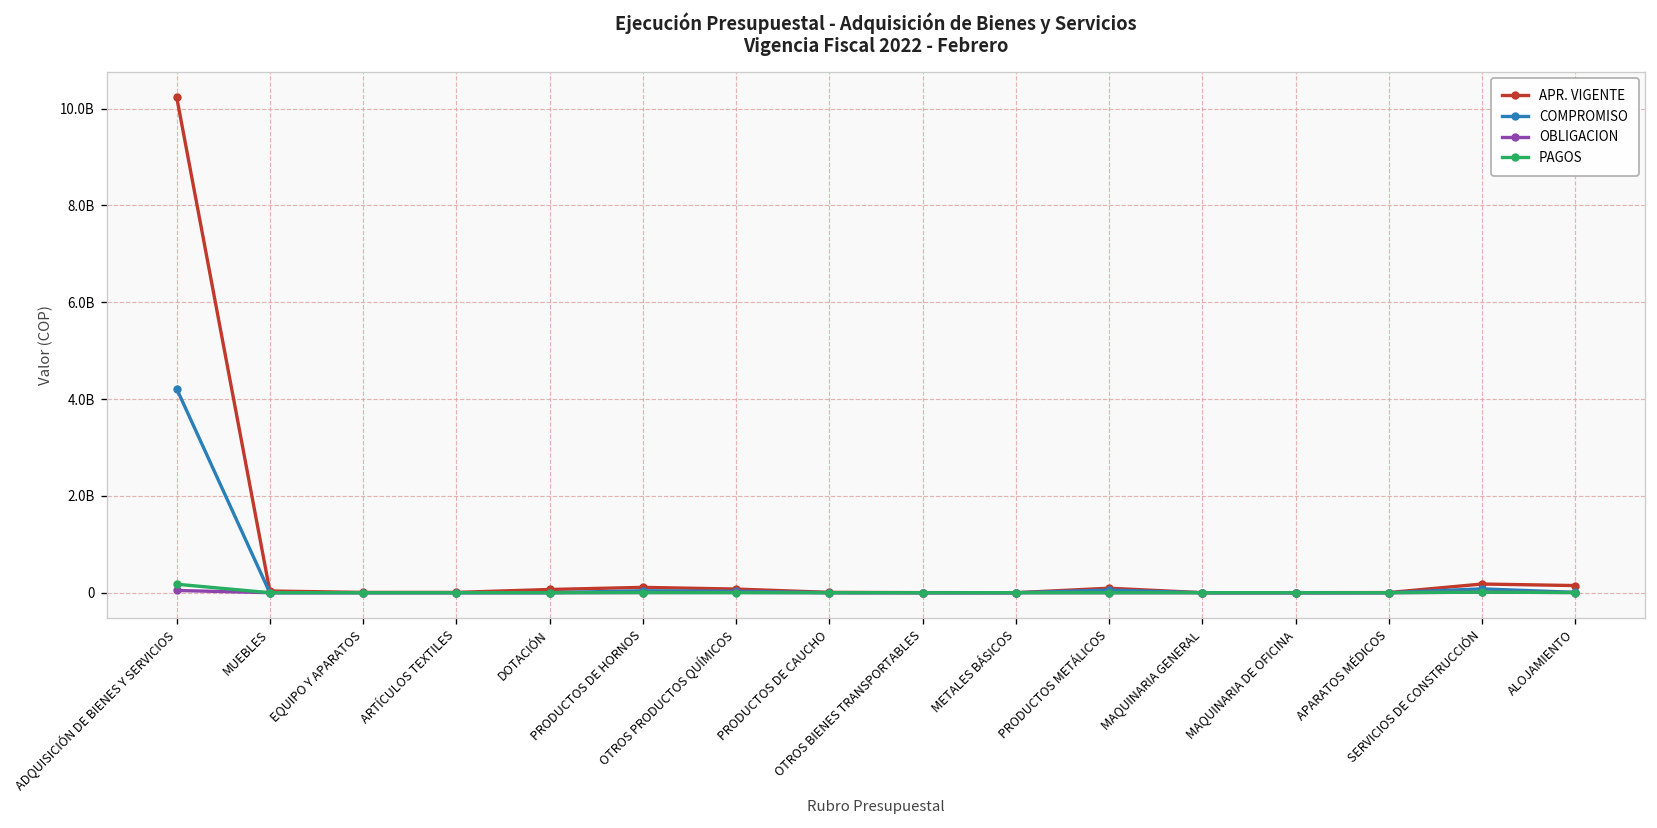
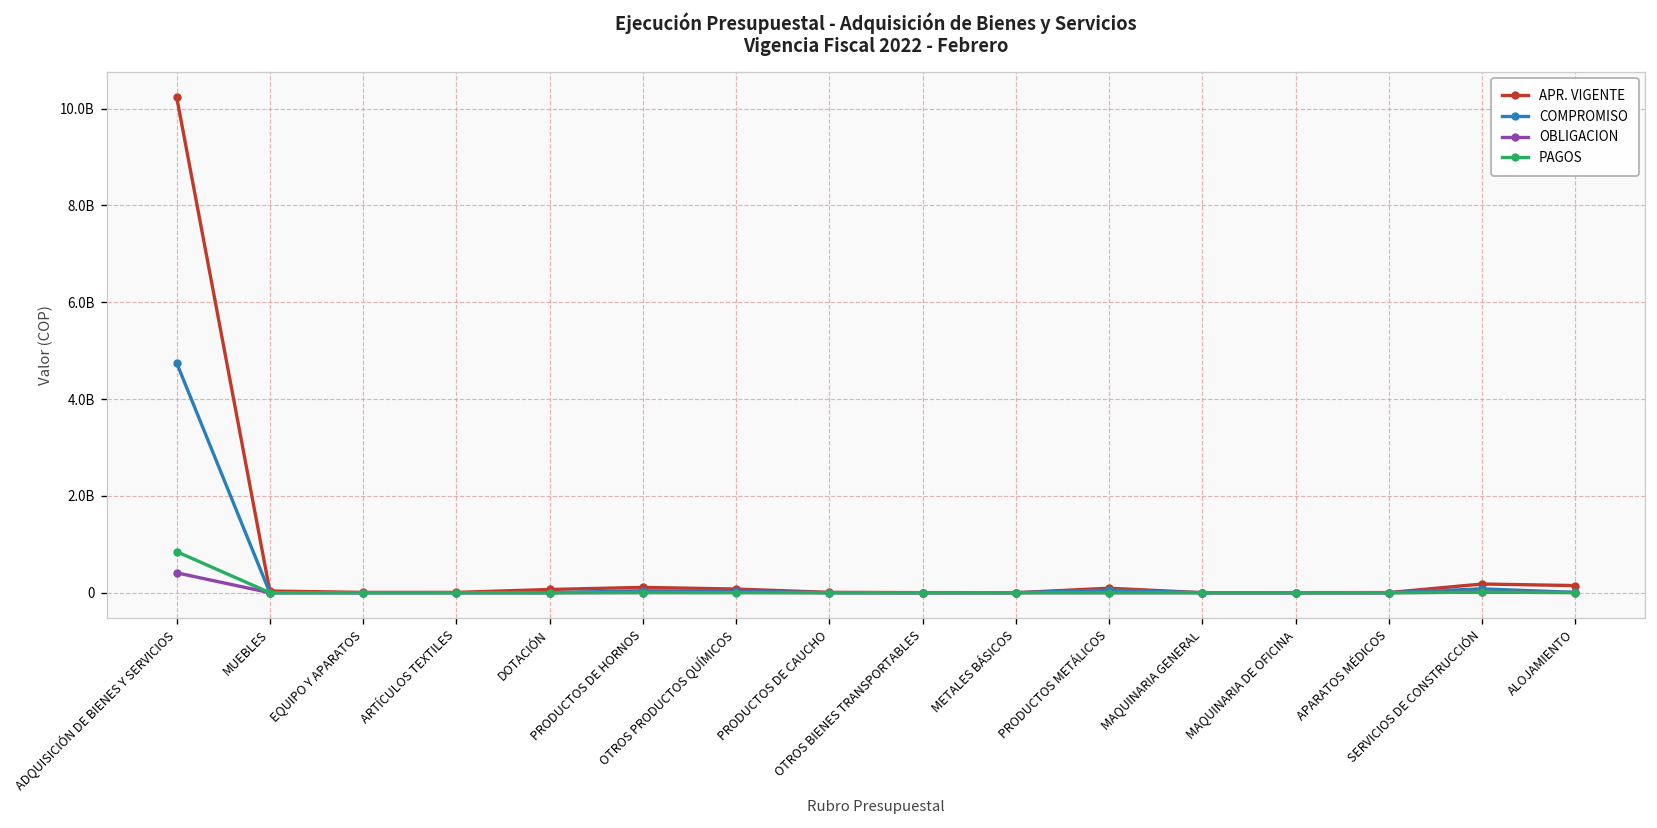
COMPROMISO, ADQUISICIÓN DE BIENES Y SERVICIOS: 4200000000 -> 4700000000
OBLIGACION, ADQUISICIÓN DE BIENES Y SERVICIOS: 0 -> 400000000
PAGOS, ADQUISICIÓN DE BIENES Y SERVICIOS: 200000000 -> 800000000
